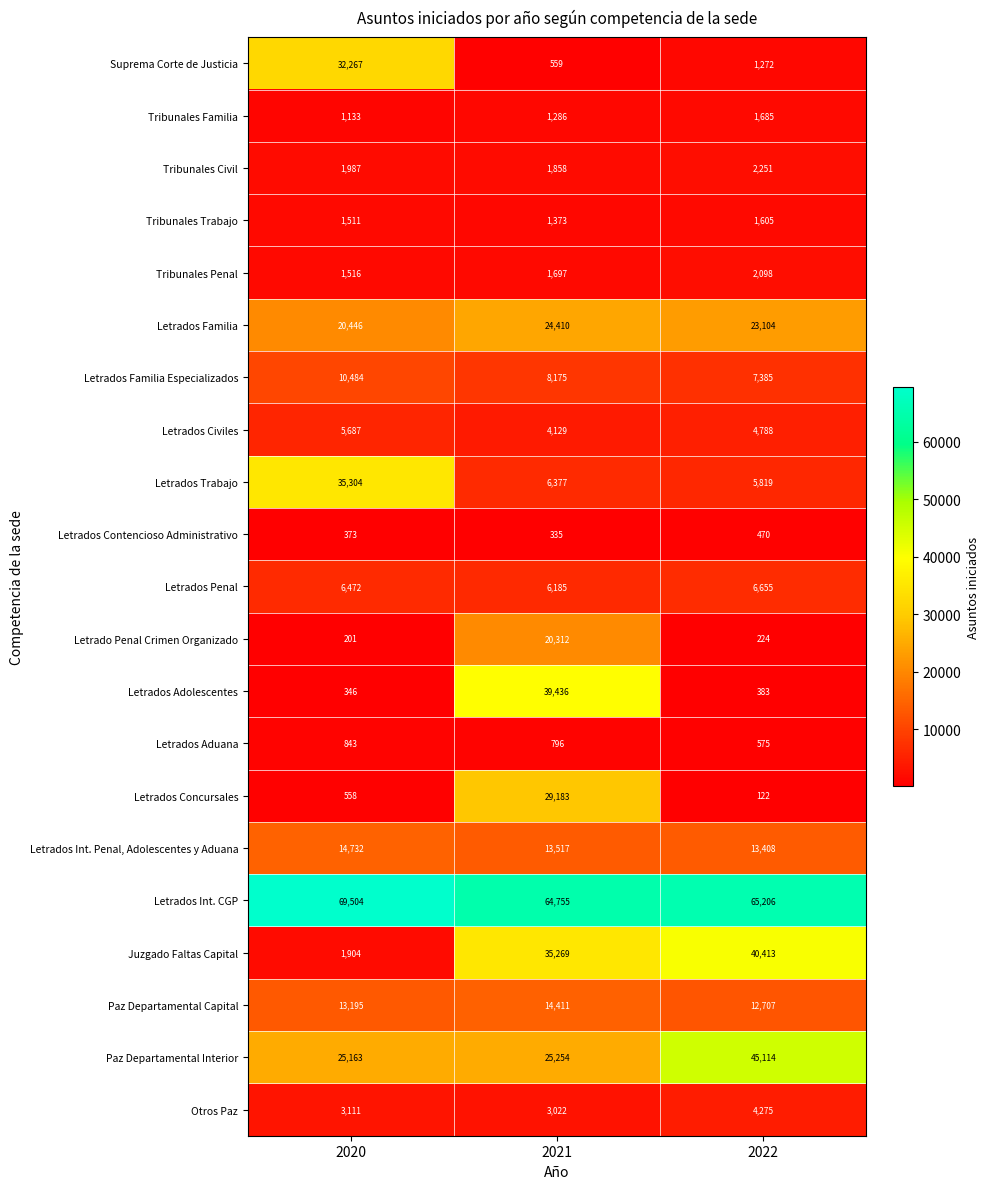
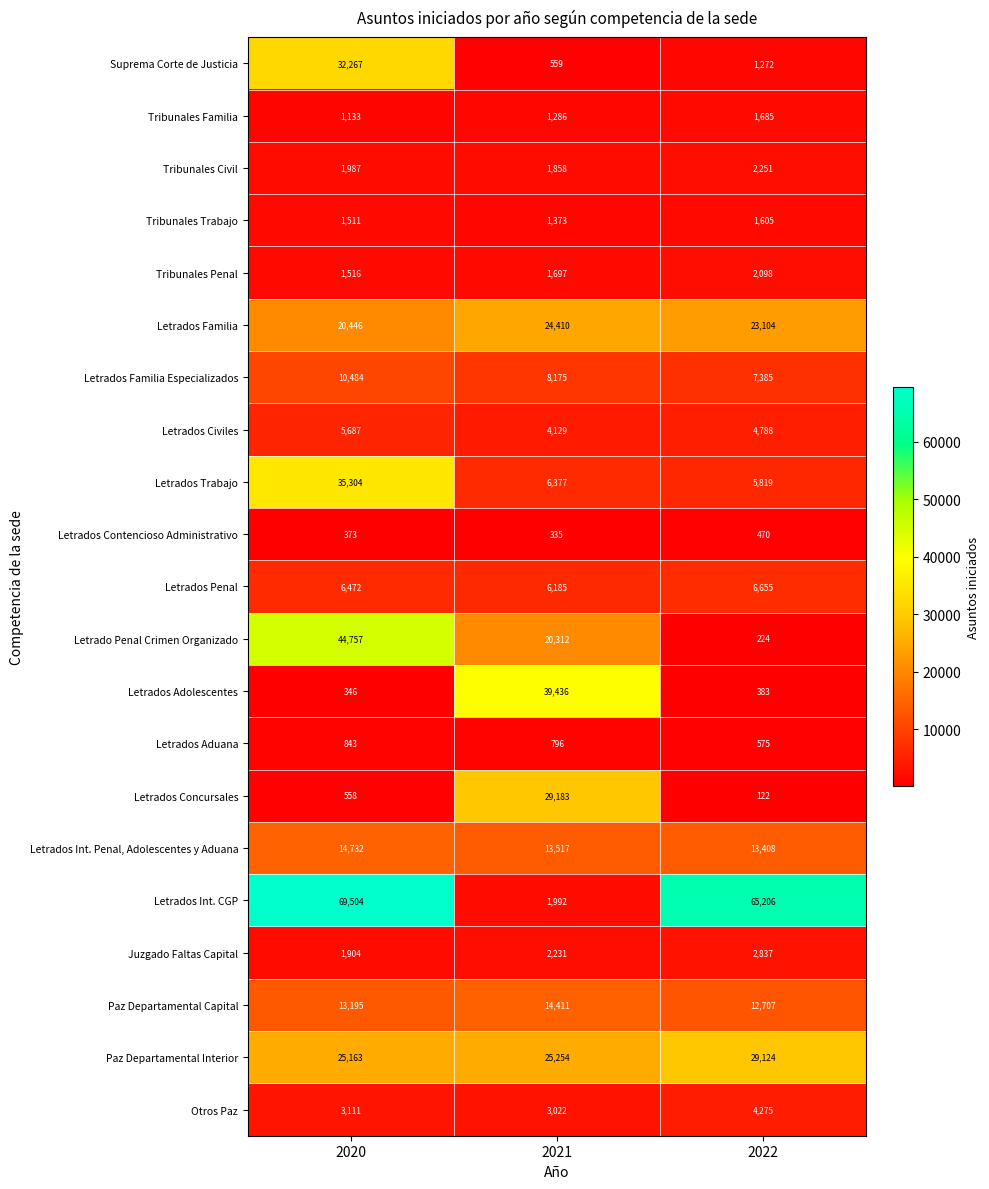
Letrado Penal Crimen Organizado, 2020: 201 -> 44,757
Letrados Int. CGP, 2021: 64,755 -> 1,992
Juzgado Faltas Capital, 2021: 35,269 -> 2,231
Juzgado Faltas Capital, 2022: 40,413 -> 2,837
Paz Departamental Interior, 2022: 45,114 -> 29,124
